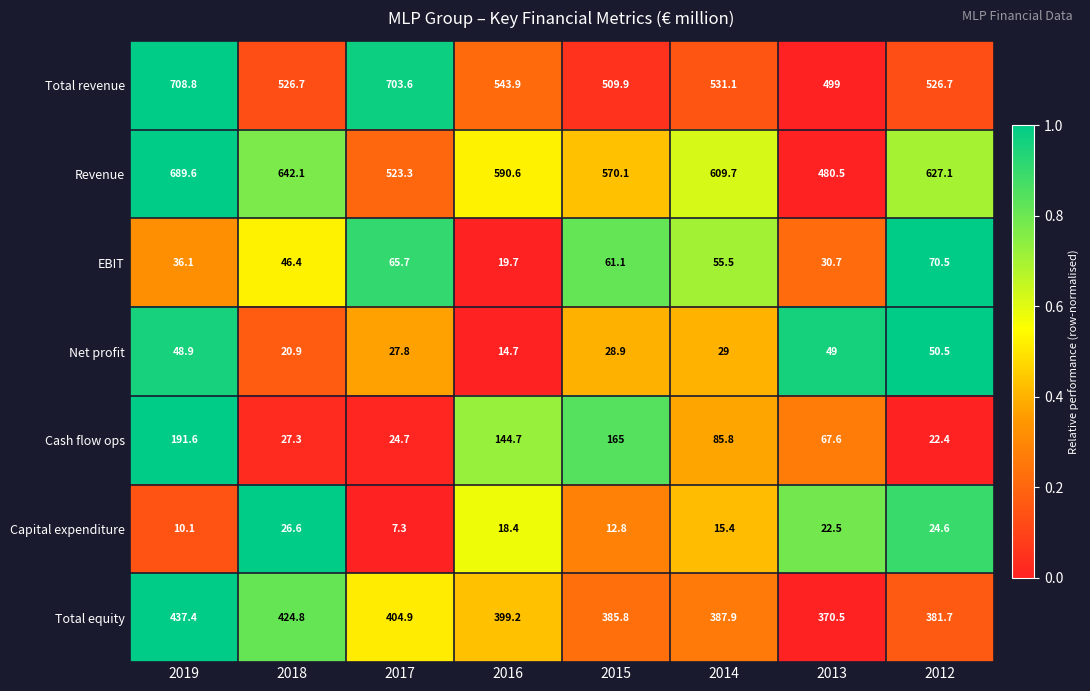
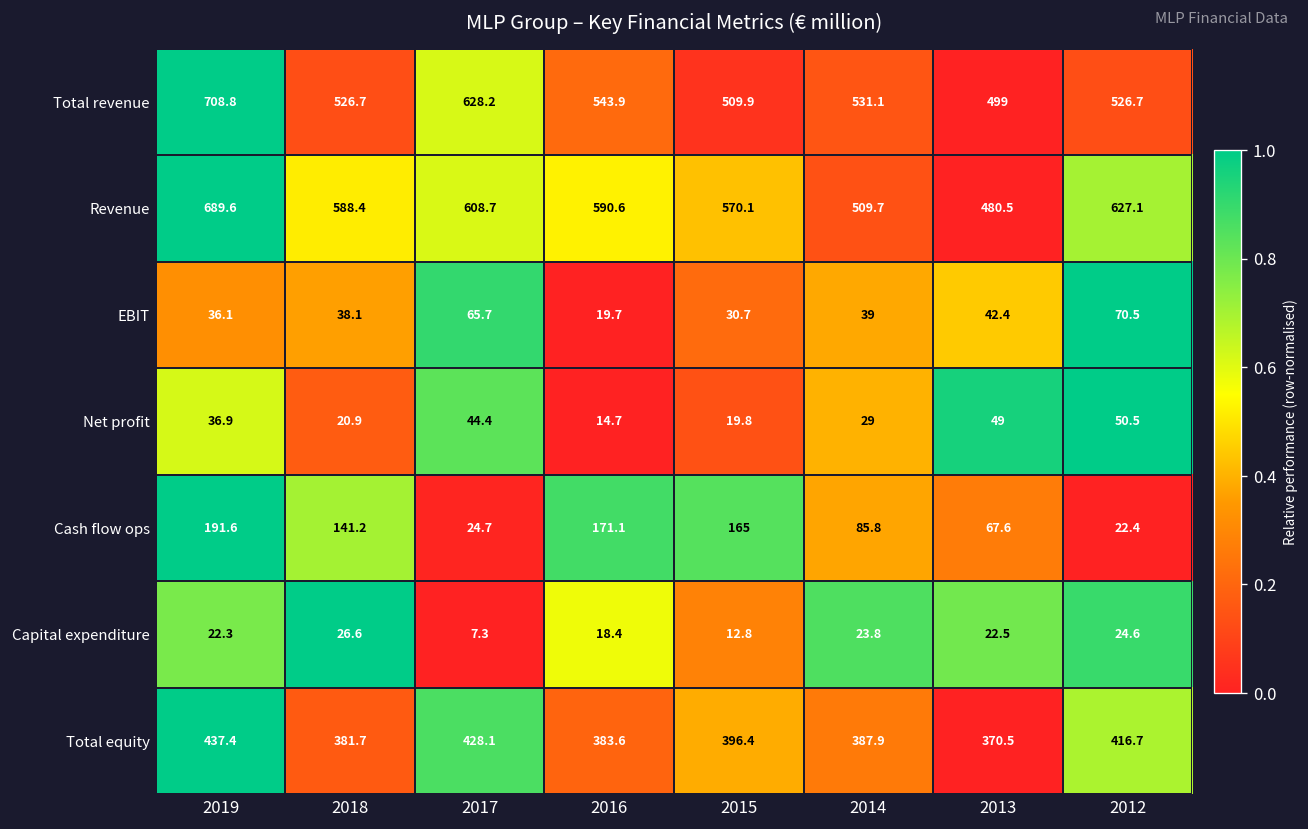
Total revenue, 2017: 703.6 -> 628.2
Revenue, 2018: 642.1 -> 588.4
Revenue, 2017: 523.3 -> 608.7
Revenue, 2014: 609.7 -> 509.7
EBIT, 2018: 46.4 -> 38.1
EBIT, 2015: 61.1 -> 30.7
EBIT, 2014: 55.5 -> 39
EBIT, 2013: 30.7 -> 42.4
Net profit, 2019: 48.9 -> 36.9
Net profit, 2017: 27.8 -> 44.4
Net profit, 2015: 28.9 -> 19.8
Cash flow ops, 2018: 27.3 -> 141.2
Cash flow ops, 2016: 144.7 -> 171.1
Capital expenditure, 2019: 10.1 -> 22.3
Capital expenditure, 2014: 15.4 -> 23.8
Total equity, 2018: 424.8 -> 381.7
Total equity, 2017: 404.9 -> 428.1
Total equity, 2016: 399.2 -> 383.6
Total equity, 2015: 385.8 -> 396.4
Total equity, 2012: 381.7 -> 416.7
